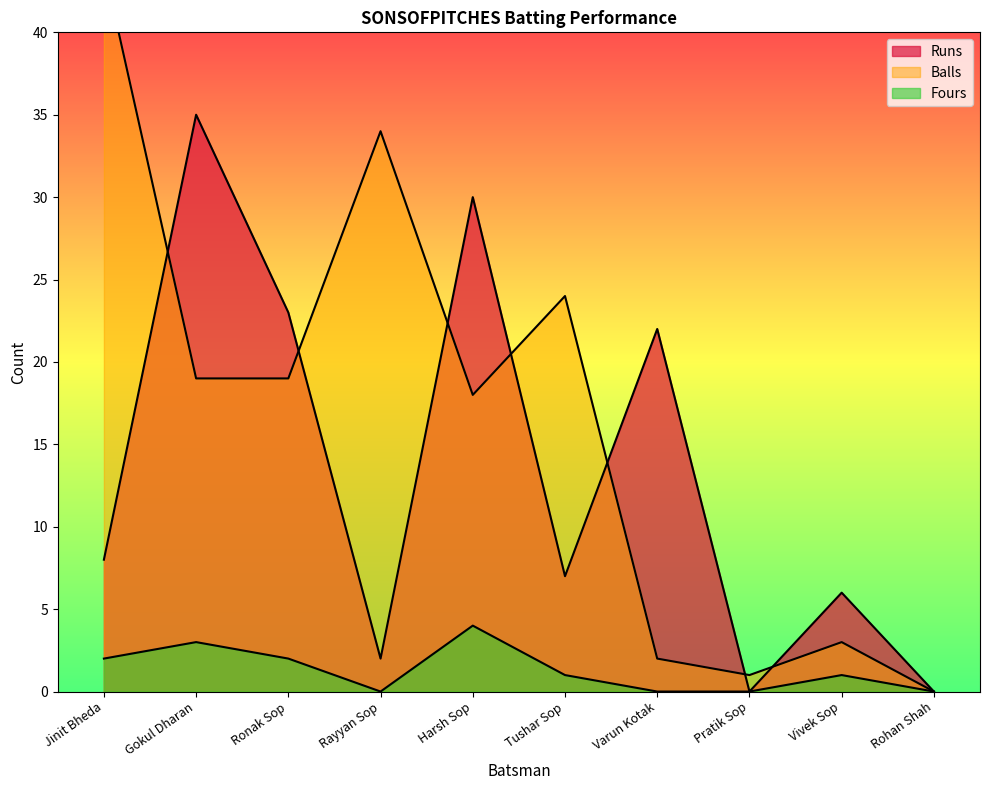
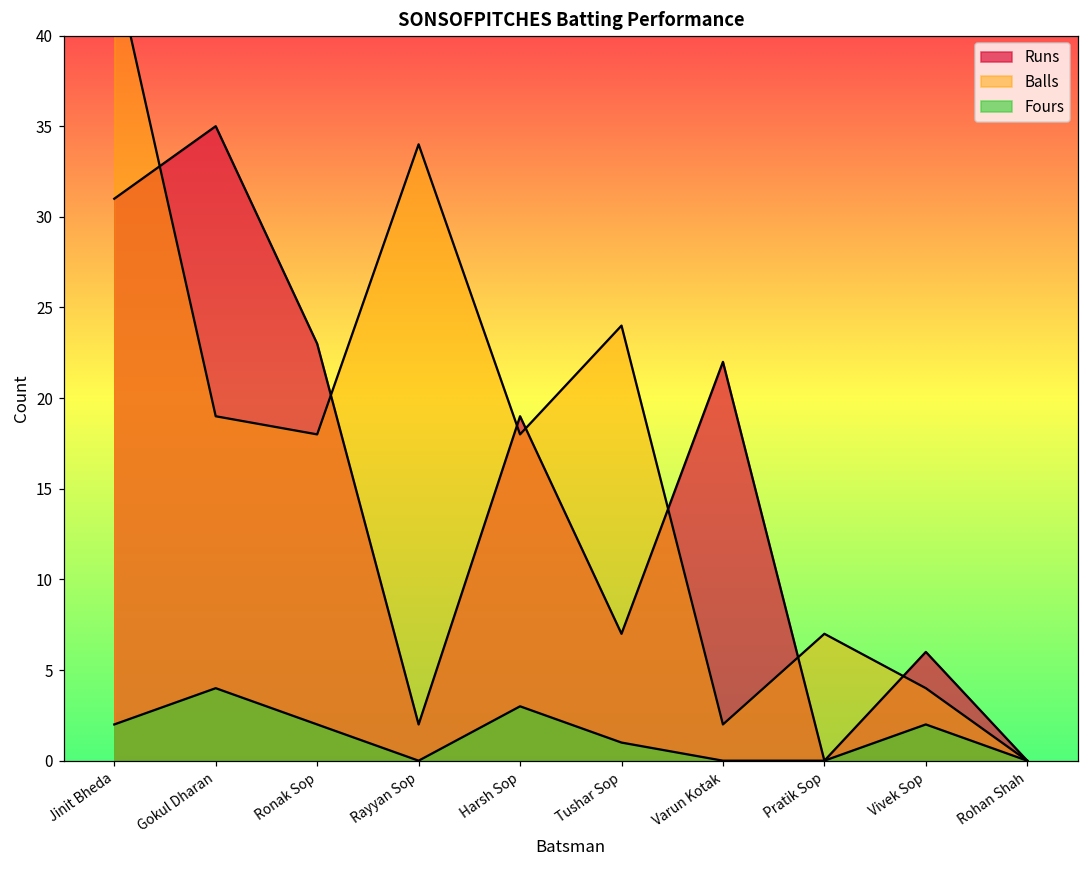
Runs, Jinit Bheda: 8 -> 31
Fours, Gokul Dharan: 3 -> 4
Balls, Ronak Sop: 19 -> 18
Runs, Harsh Sop: 30 -> 19
Fours, Harsh Sop: 4 -> 3
Balls, Pratik Sop: 1 -> 7
Balls, Vivek Sop: 3 -> 4
Fours, Vivek Sop: 1 -> 2
